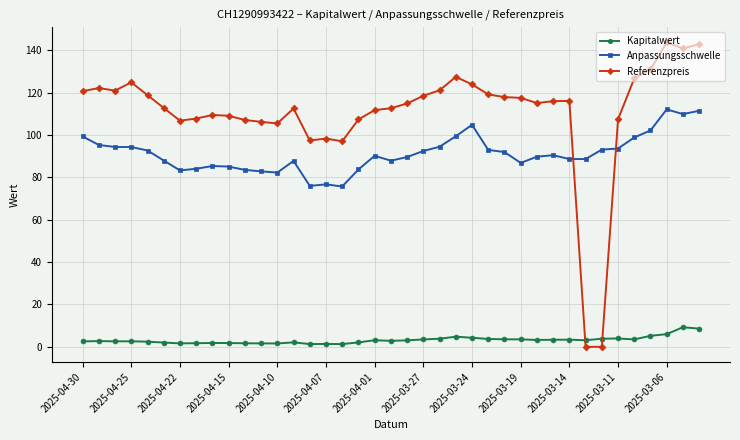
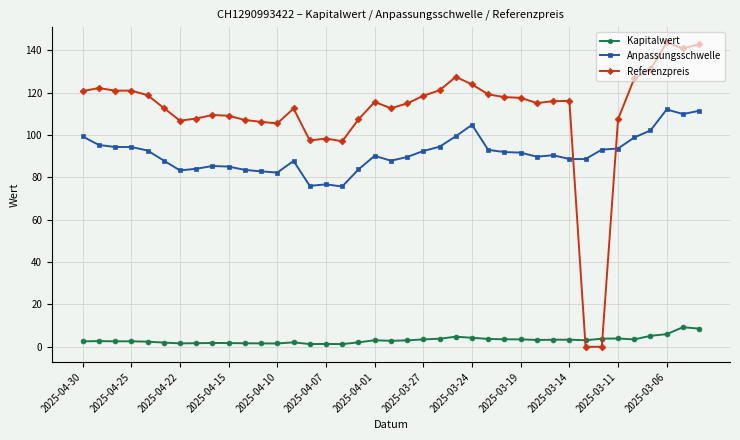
Referenzpreis, 2025-04-25: 125 -> 121
Referenzpreis, 2025-04-01: 112 -> 116
Anpassungsschwelle, 2025-03-19: 87 -> 92
